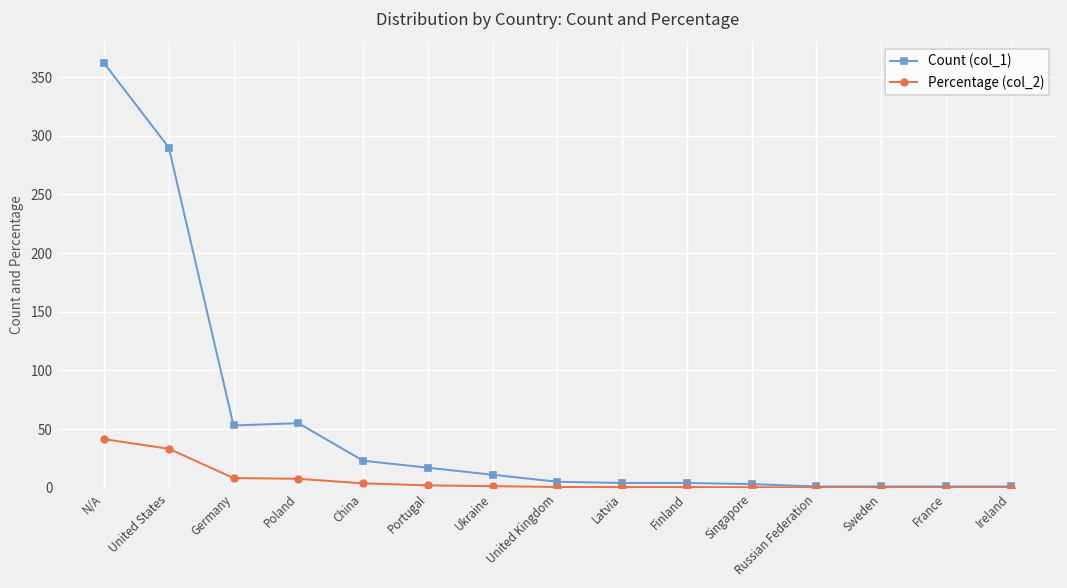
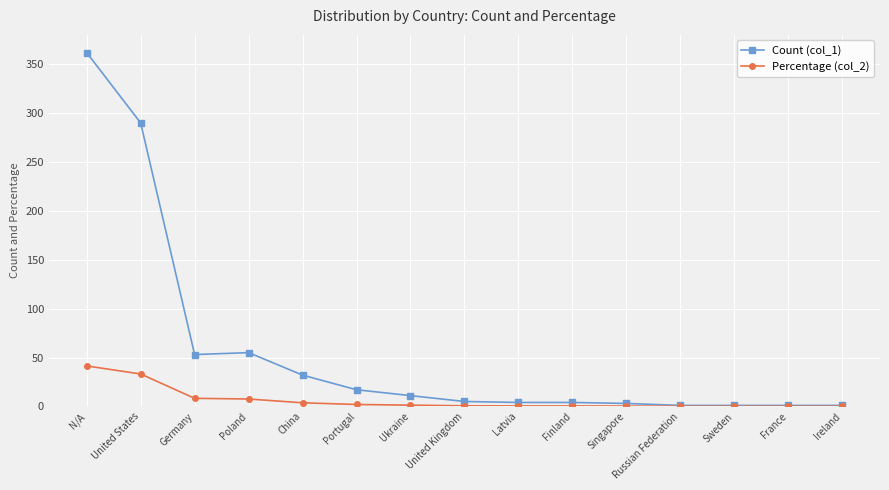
Count (col_1), China: 20 -> 30
